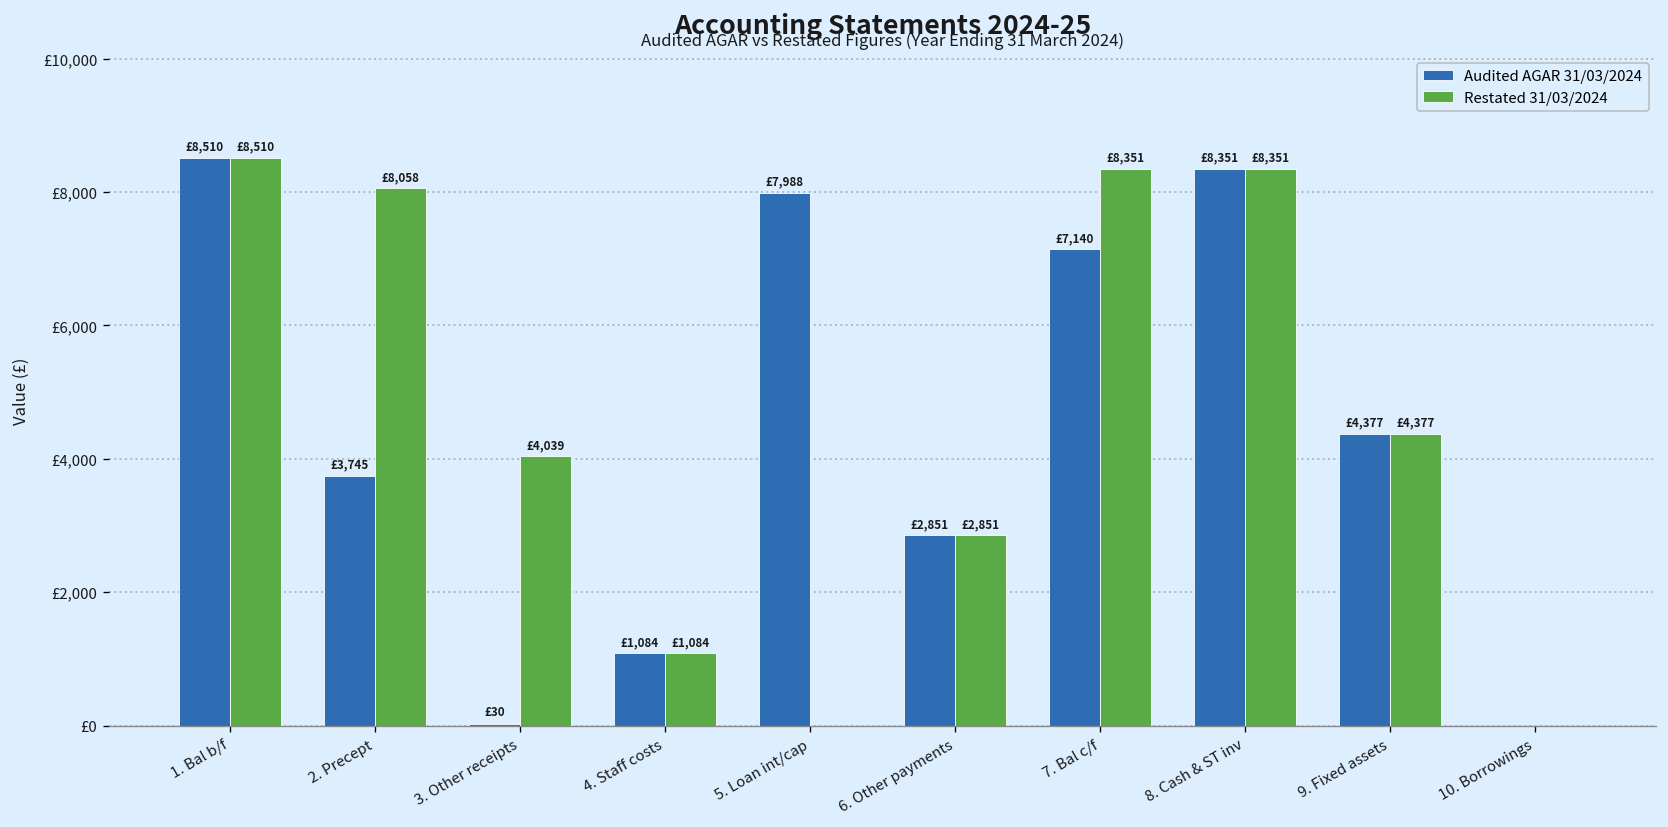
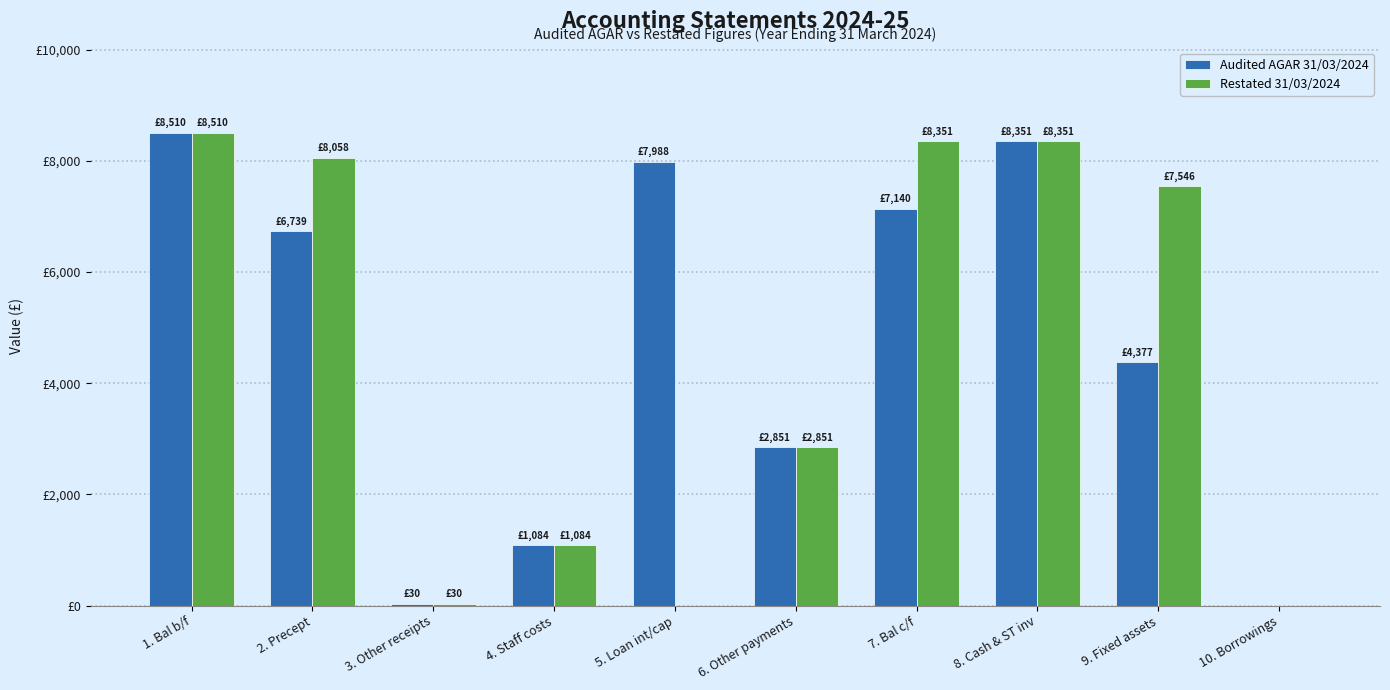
Audited AGAR 31/03/2024, 2. Precept: £3,745 -> £6,739
Restated 31/03/2024, 3. Other receipts: £4,039 -> £30
Restated 31/03/2024, 9. Fixed assets: £4,377 -> £7,546
